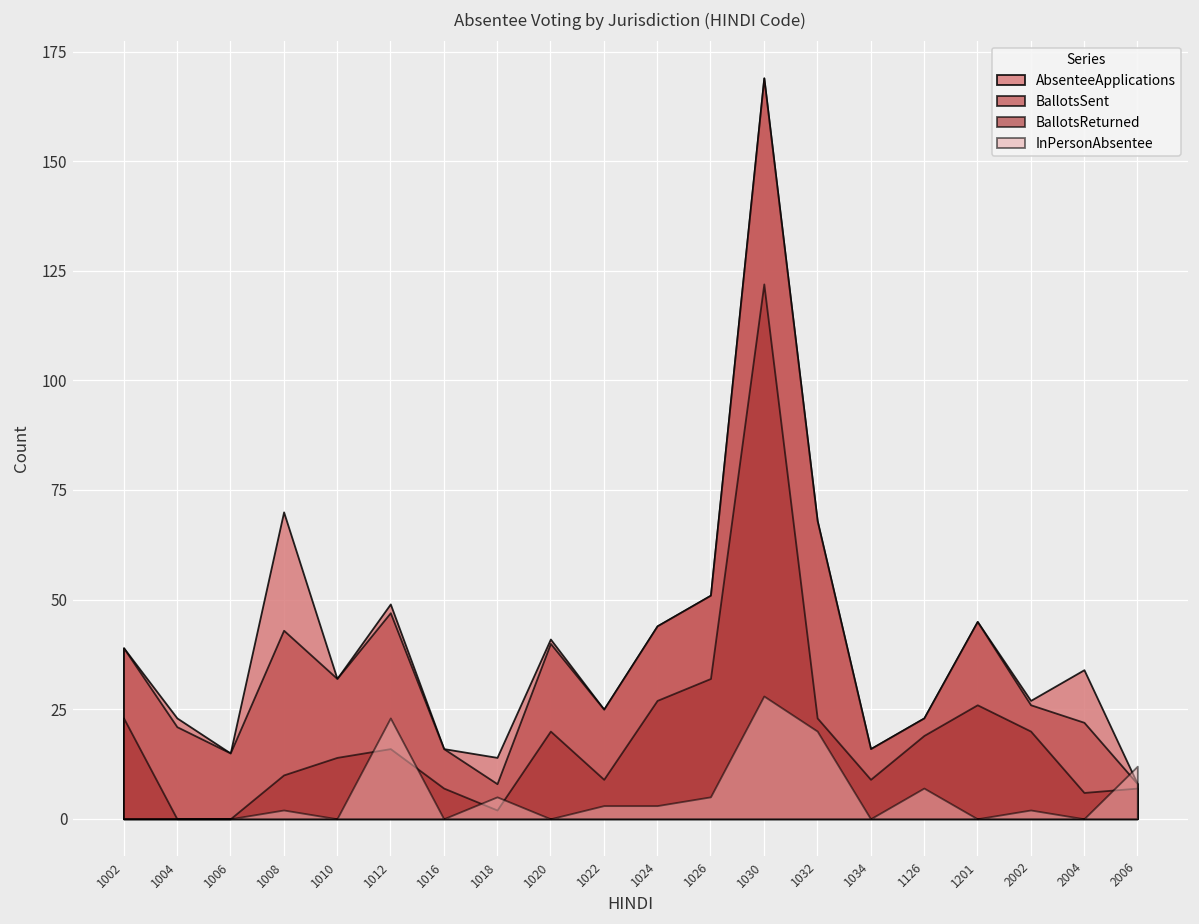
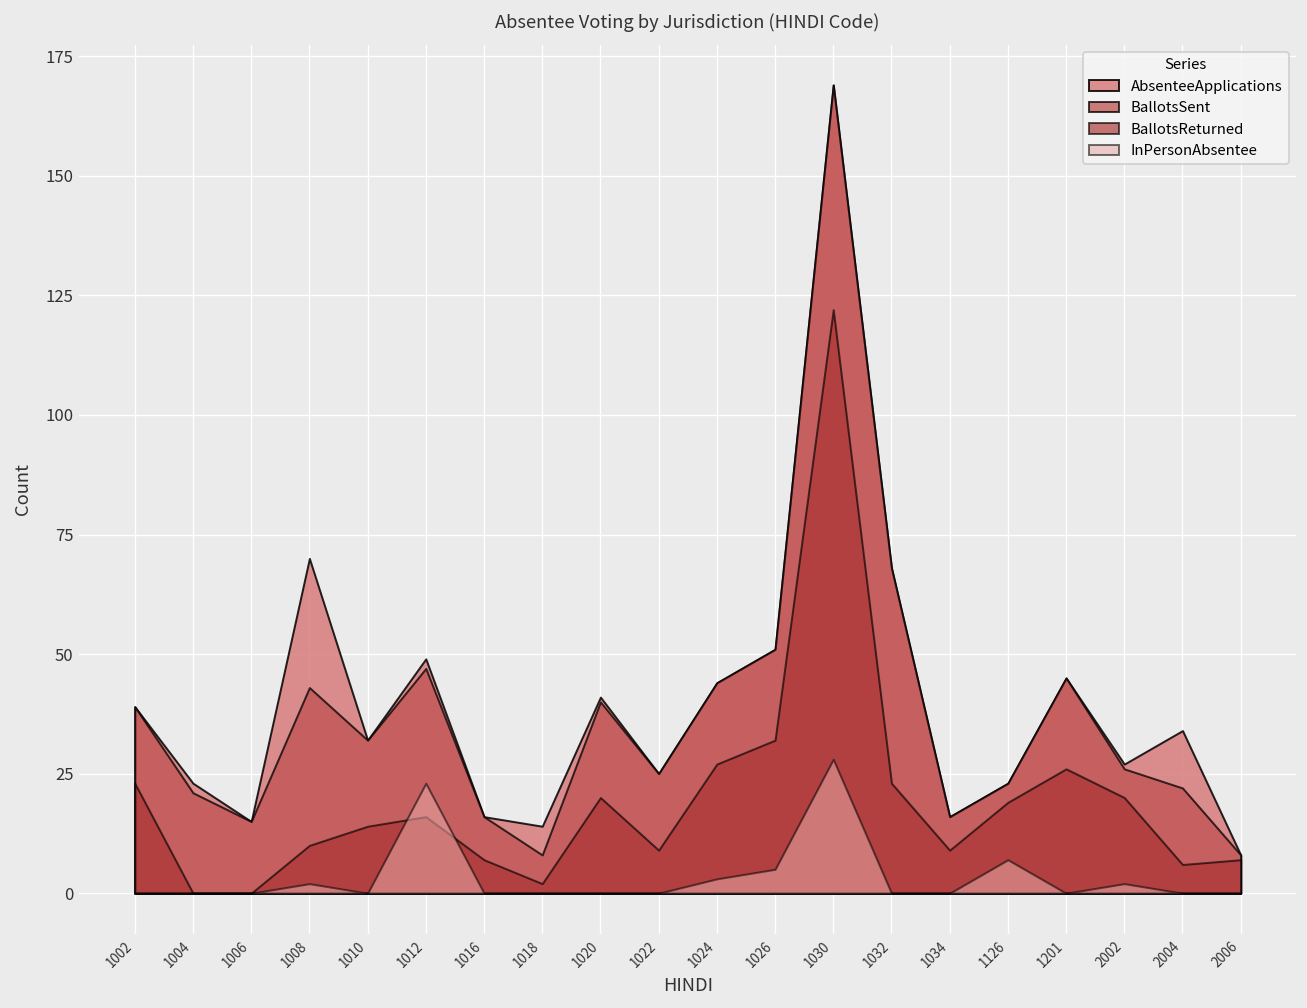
InPersonAbsentee, 1018: 5 -> 0
InPersonAbsentee, 1022: 3 -> 0
InPersonAbsentee, 1032: 20 -> 0
InPersonAbsentee, 2006: 12 -> 0
